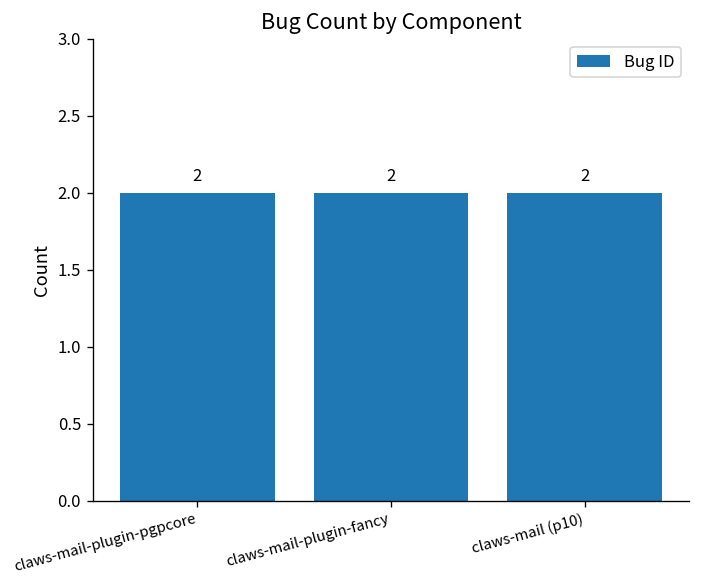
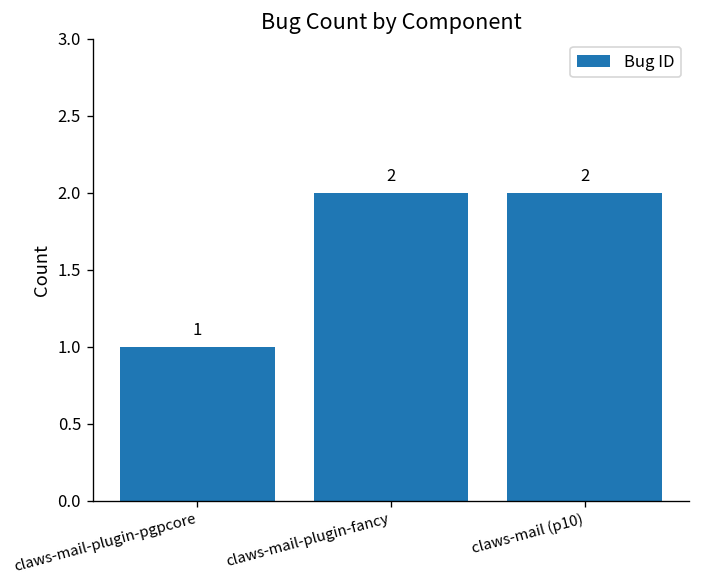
claws-mail-plugin-pgpcore: 2 -> 1
